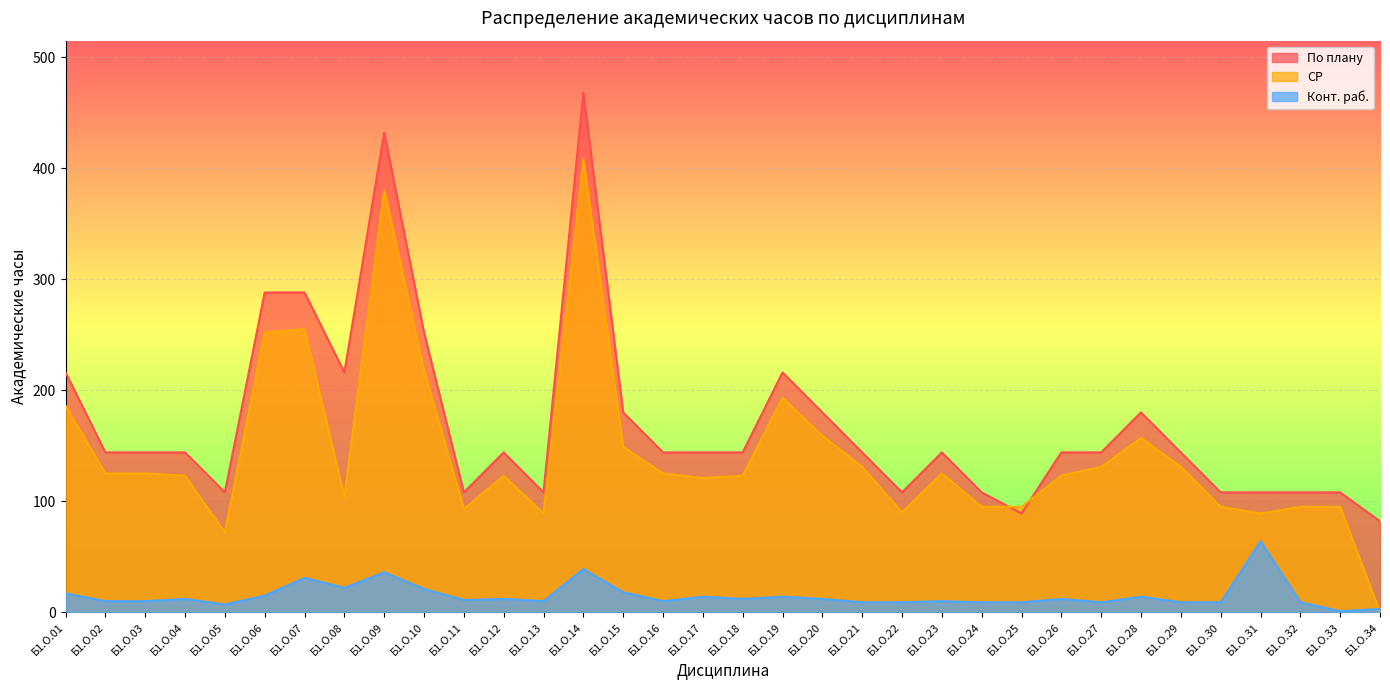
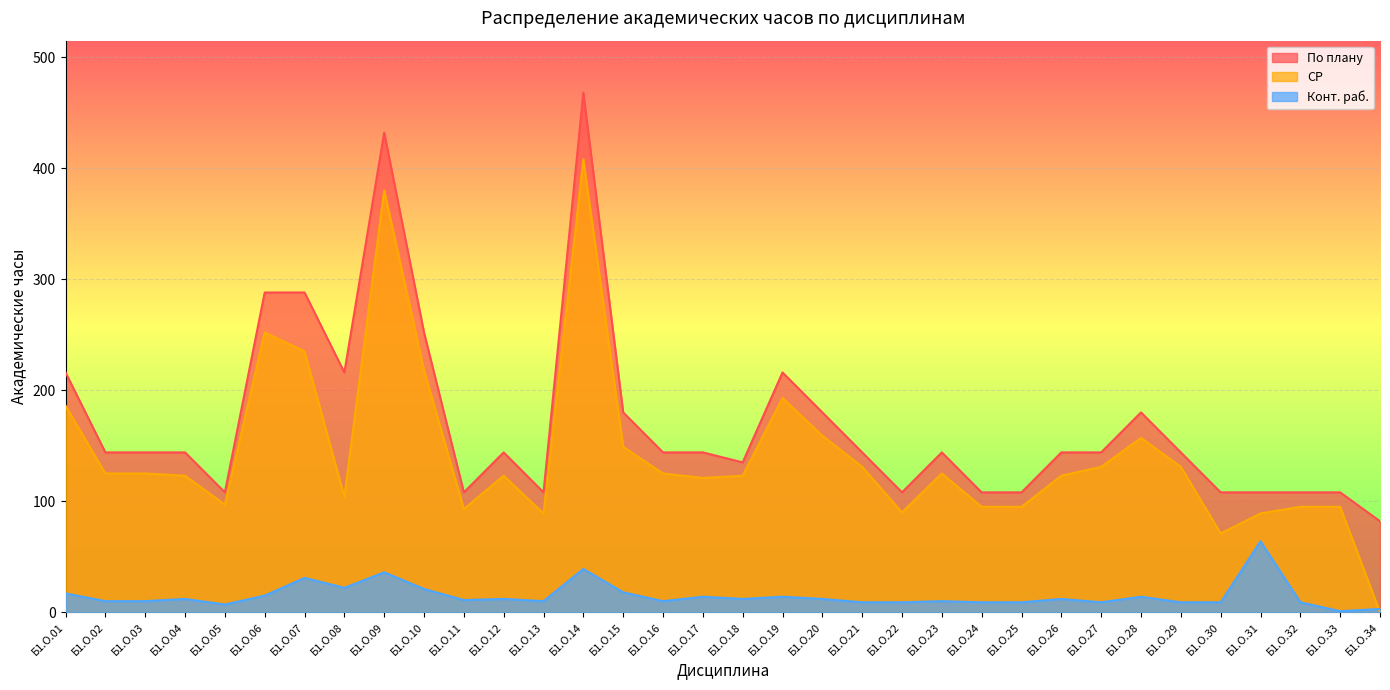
СР, Б1.О.05: 72 -> 97
СР, Б1.О.07: 255 -> 235
По плану, Б1.О.18: 144 -> 135
По плану, Б1.О.25: 89 -> 108
СР, Б1.О.30: 95 -> 71
